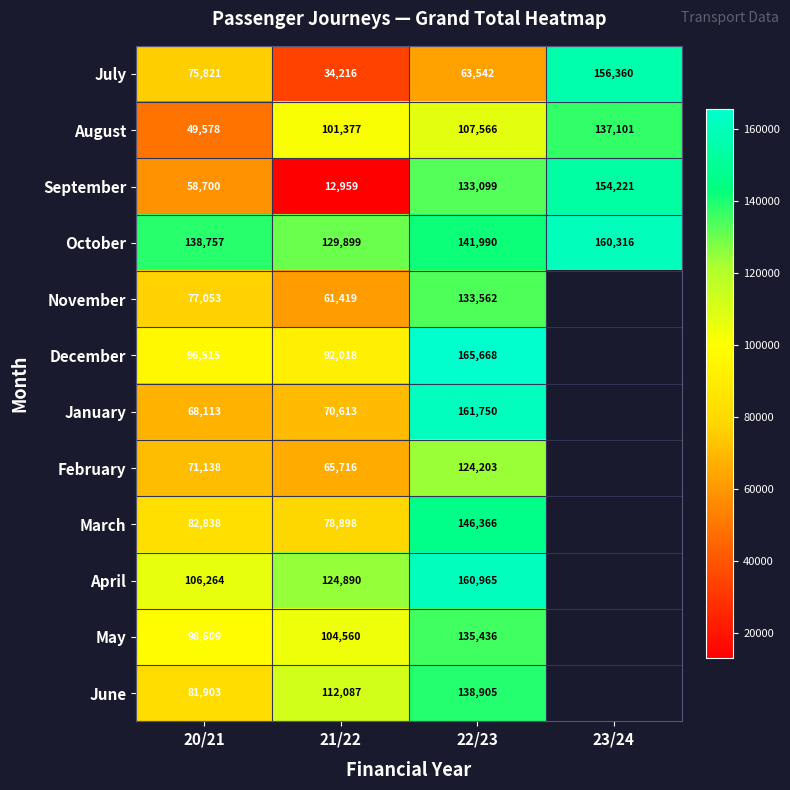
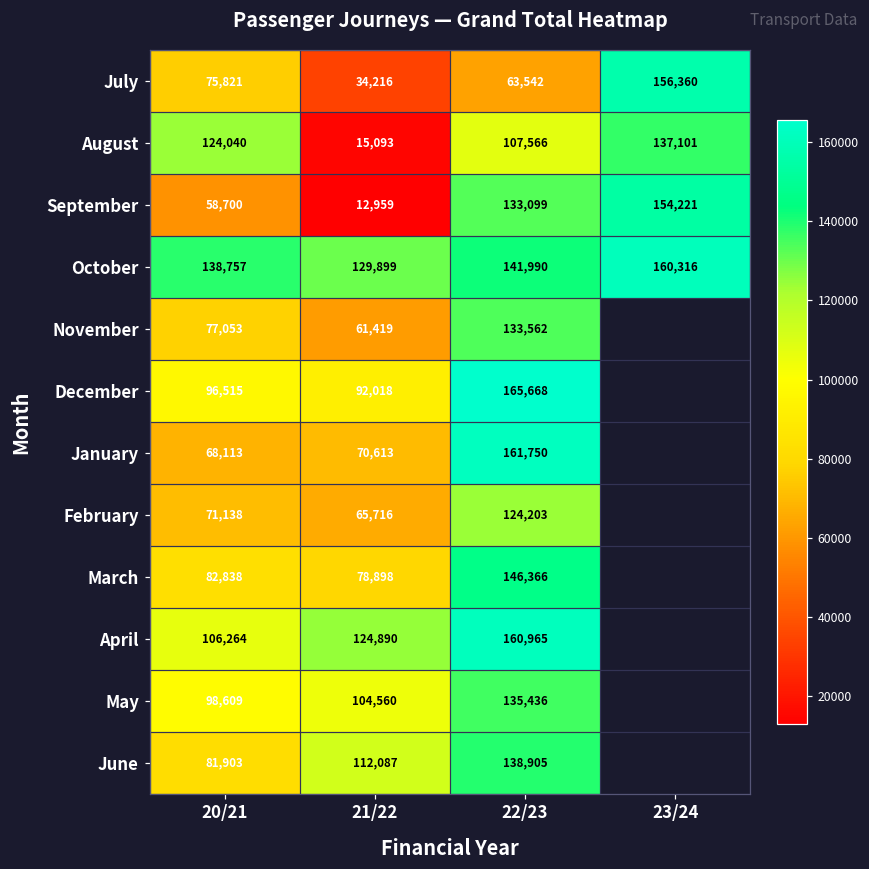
August, 20/21: 49,578 -> 124,040
August, 21/22: 101,377 -> 15,093
